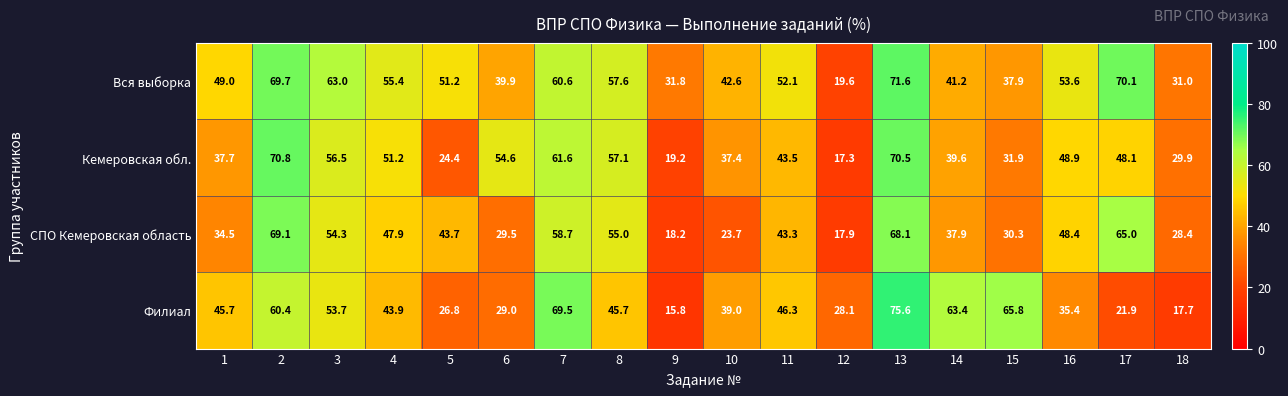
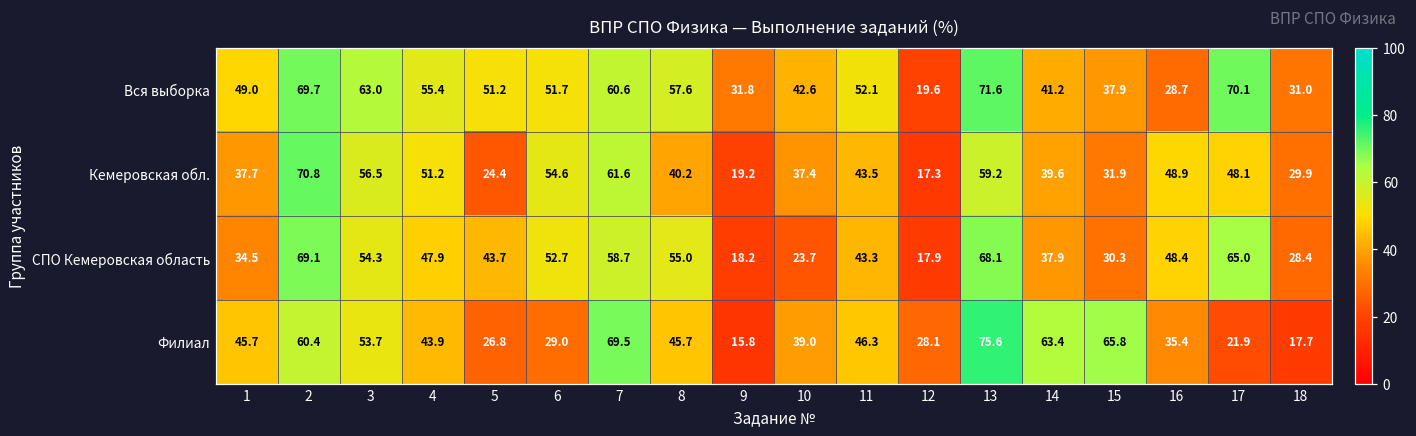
Вся выборка, 6: 39.9 -> 51.7
Вся выборка, 16: 53.6 -> 28.7
Кемеровская обл., 8: 57.1 -> 40.2
Кемеровская обл., 13: 70.5 -> 59.2
СПО Кемеровская область, 6: 29.5 -> 52.7
